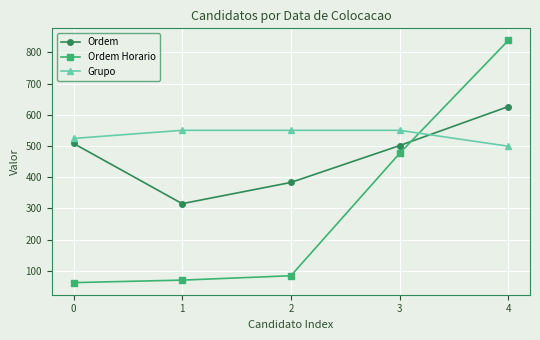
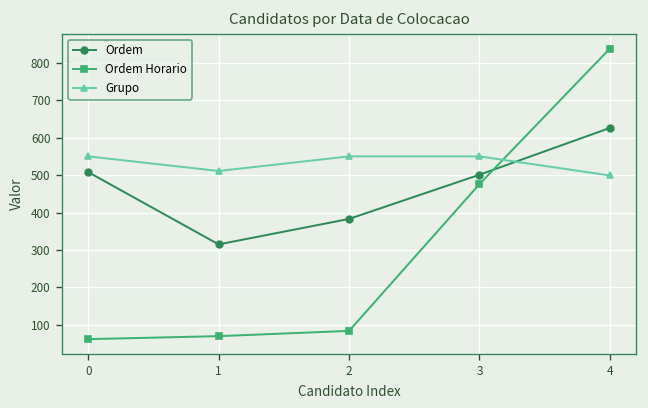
Grupo, 0: 520 -> 550
Grupo, 1: 550 -> 510
